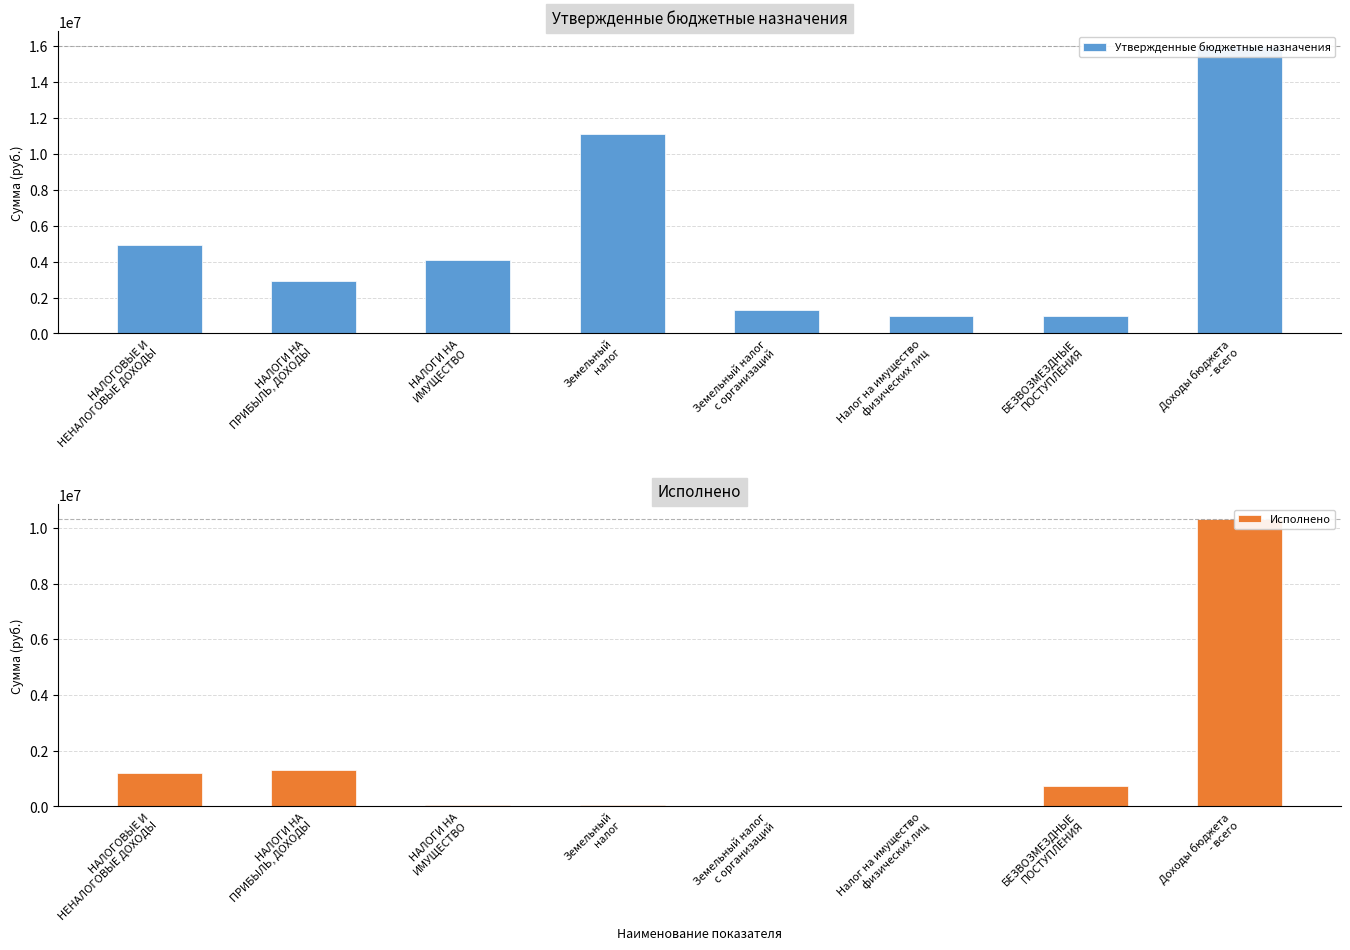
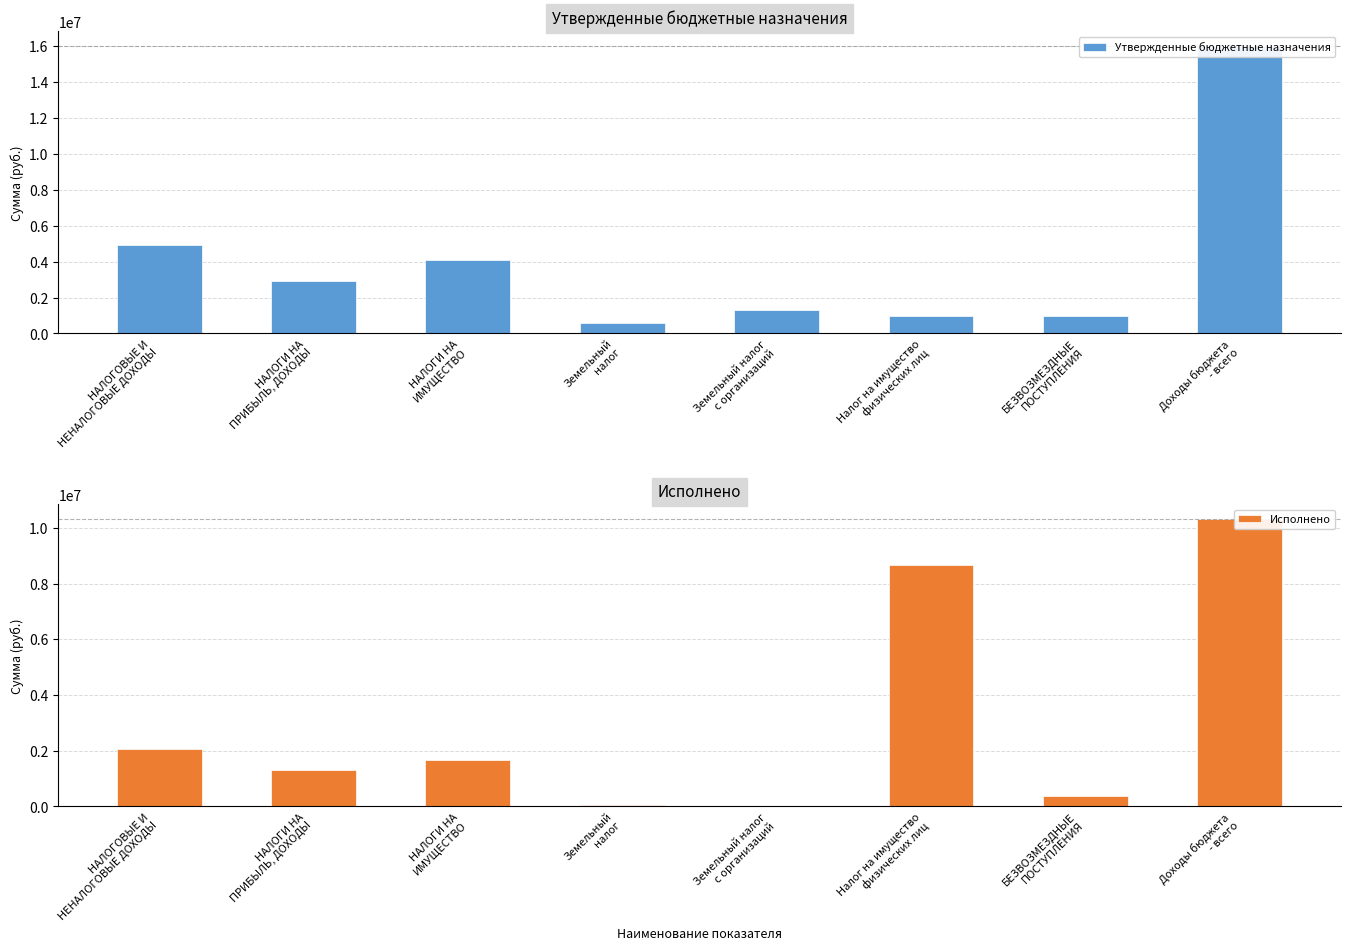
Утвержденные бюджетные назначения, Земельный налог: 11100000 -> 600000
Исполнено, НАЛОГОВЫЕ И НЕНАЛОГОВЫЕ ДОХОДЫ: 1200000 -> 2100000
Исполнено, НАЛОГИ НА ИМУЩЕСТВО: 0 -> 1700000
Исполнено, Налог на имущество физических лиц: 0 -> 8700000
Исполнено, БЕЗВОЗМЕЗДНЫЕ ПОСТУПЛЕНИЯ: 700000 -> 400000
